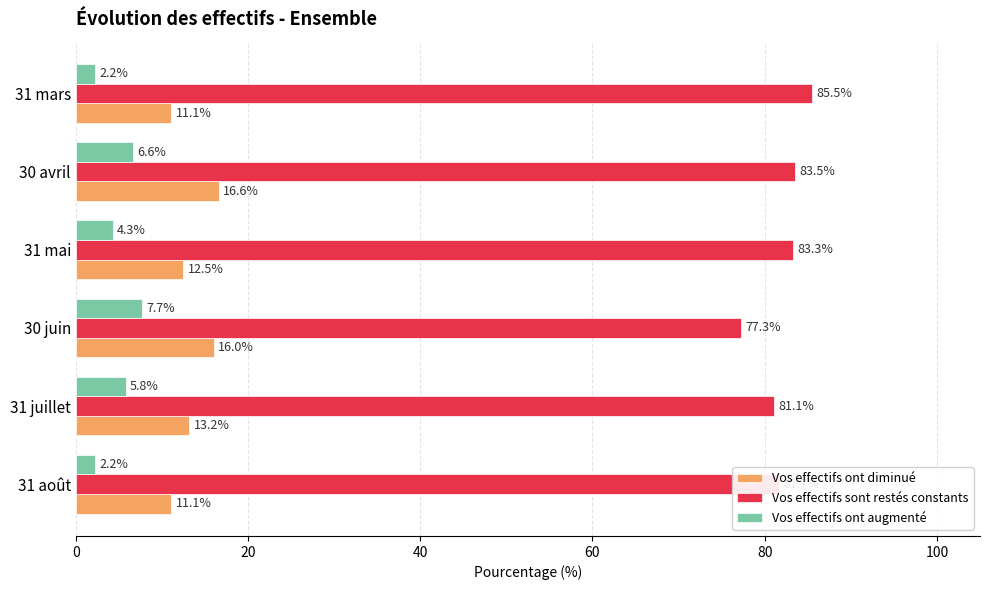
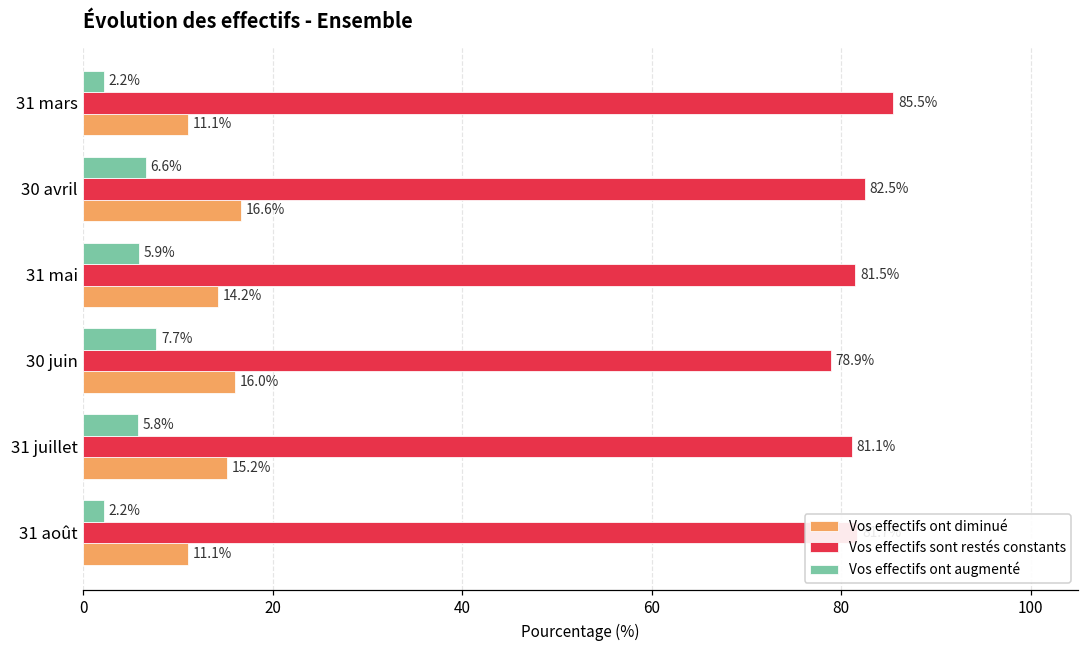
Vos effectifs sont restés constants, 30 avril: 83.5% -> 82.5%
Vos effectifs ont augmenté, 31 mai: 4.3% -> 5.9%
Vos effectifs sont restés constants, 31 mai: 83.3% -> 81.5%
Vos effectifs ont diminué, 31 mai: 12.5% -> 14.2%
Vos effectifs sont restés constants, 30 juin: 77.3% -> 78.9%
Vos effectifs ont diminué, 31 juillet: 13.2% -> 15.2%
